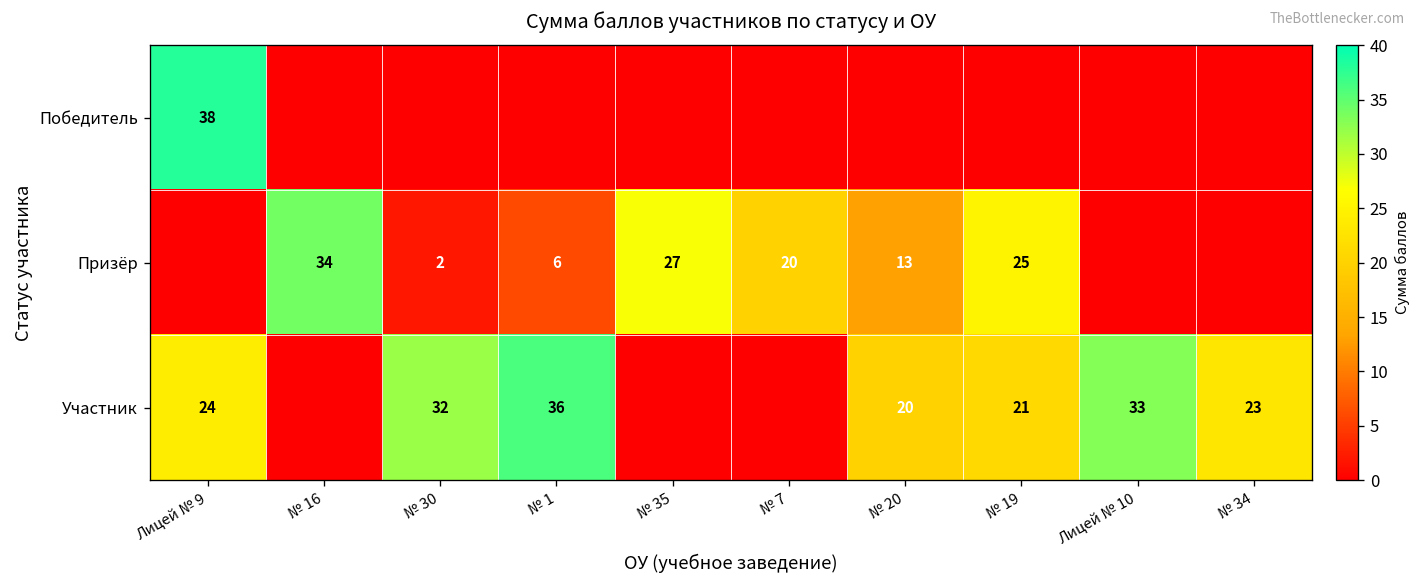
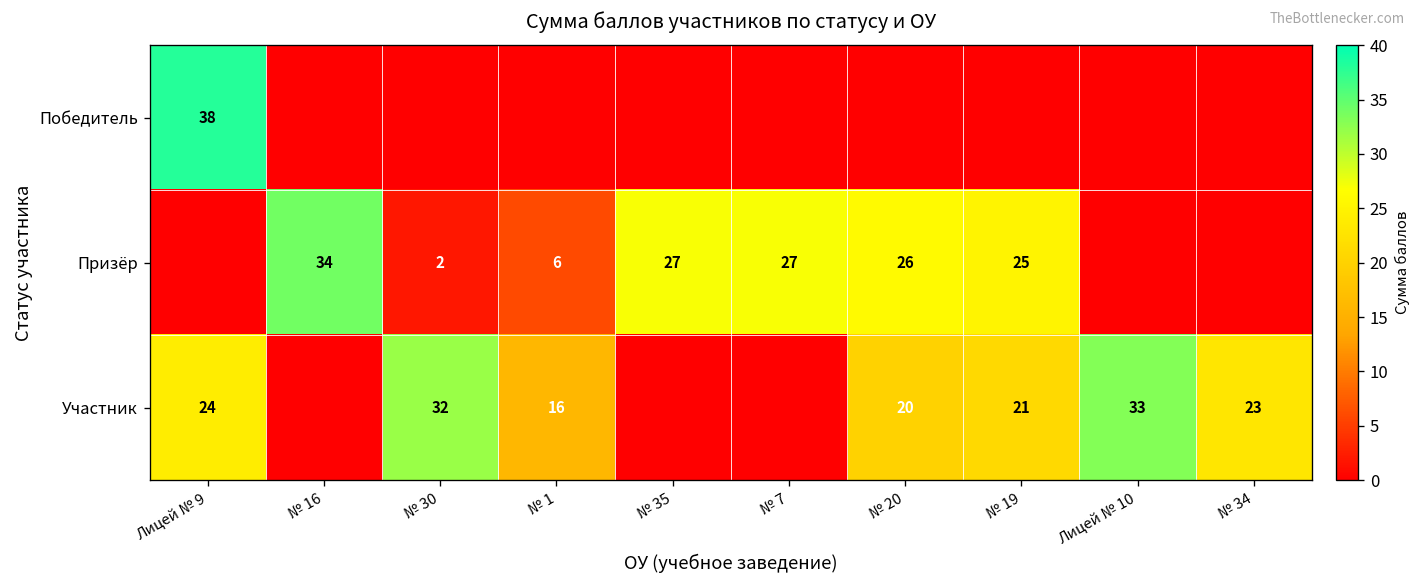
Призёр, № 7: 20 -> 27
Призёр, № 20: 13 -> 26
Участник, № 1: 36 -> 16
